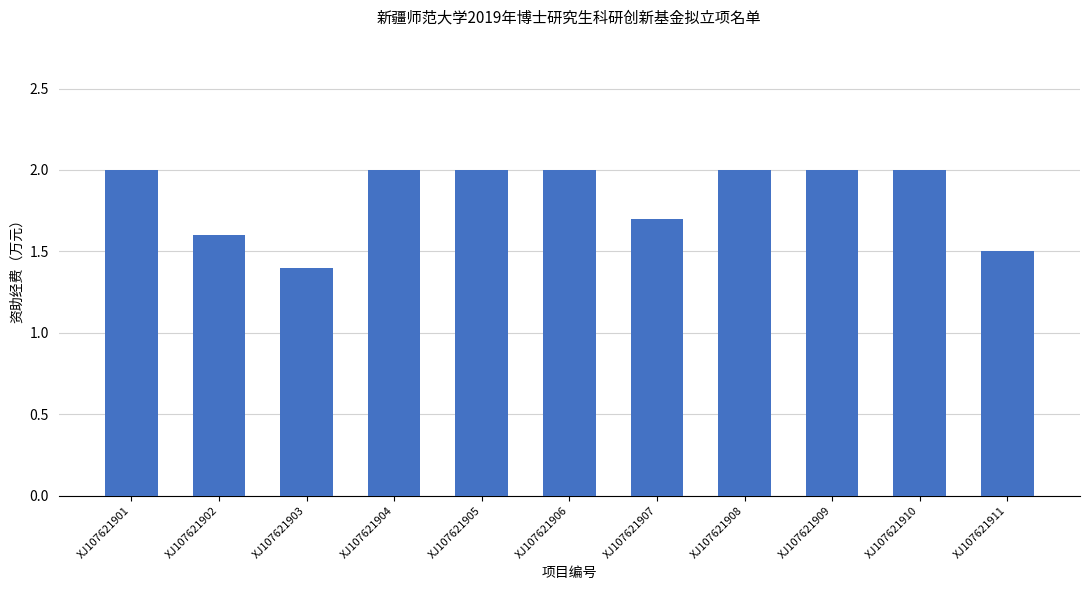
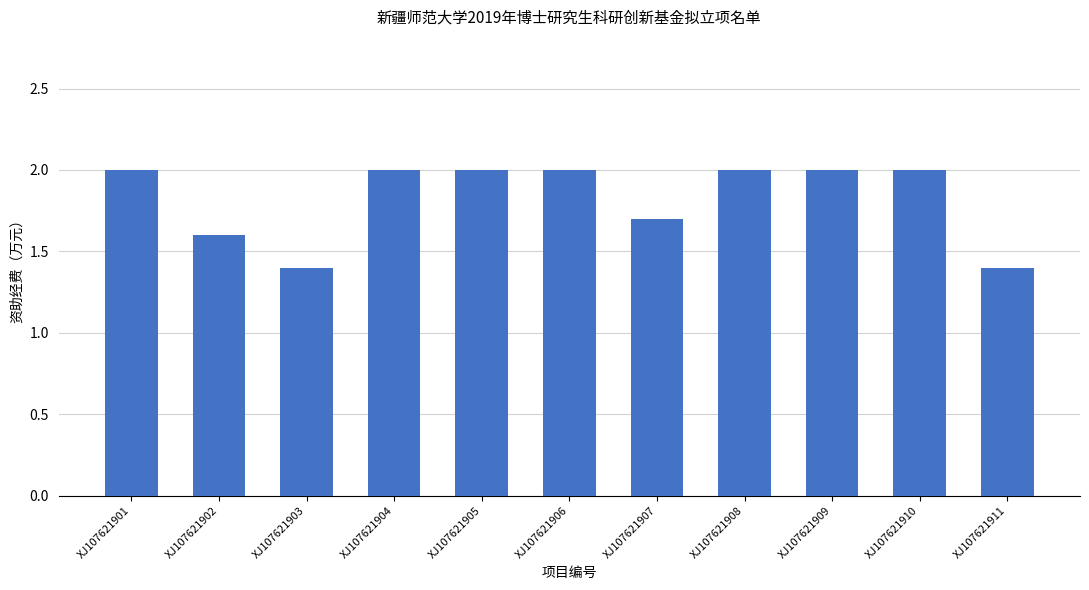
XJ107621911: 1.5 -> 1.4
